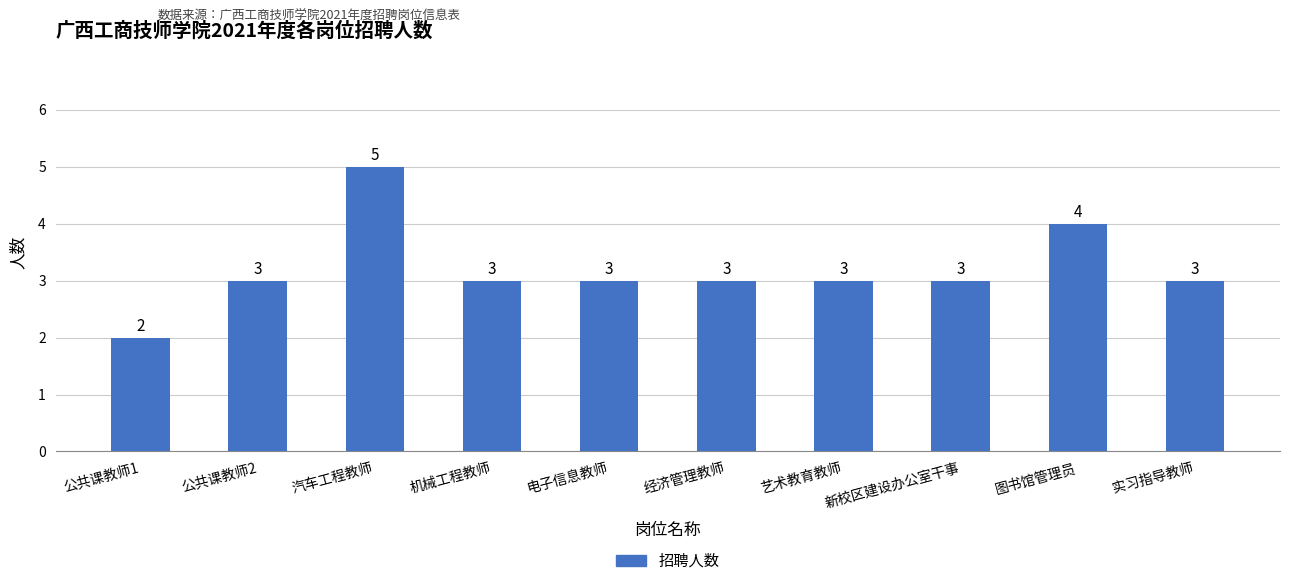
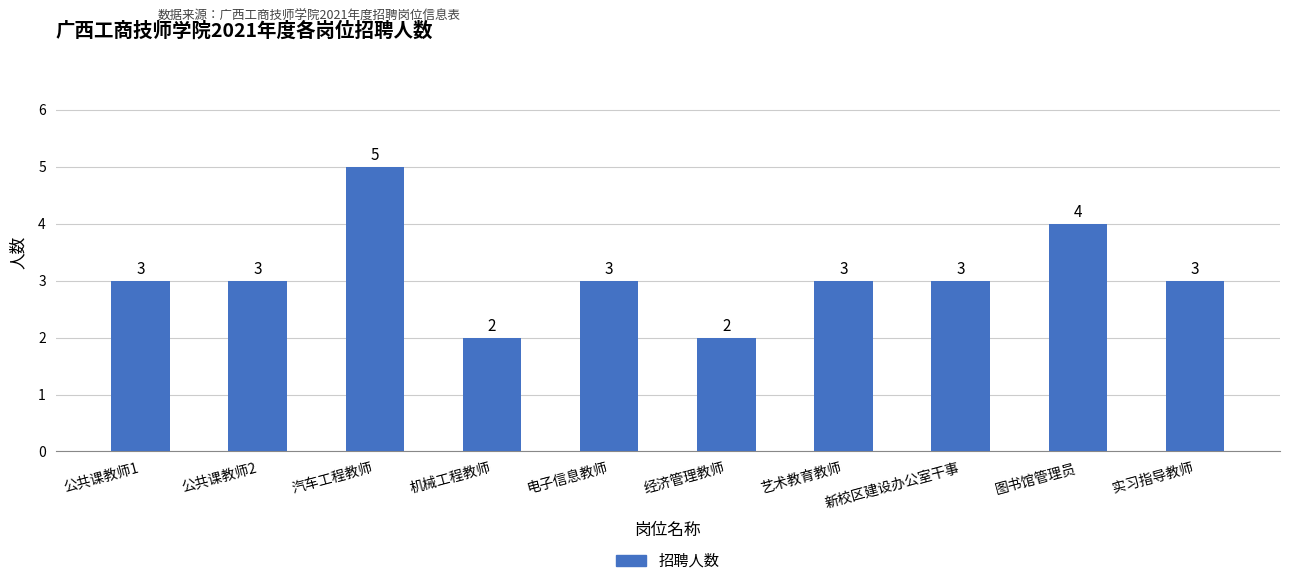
公共课教师1: 2 -> 3
机械工程教师: 3 -> 2
经济管理教师: 3 -> 2
